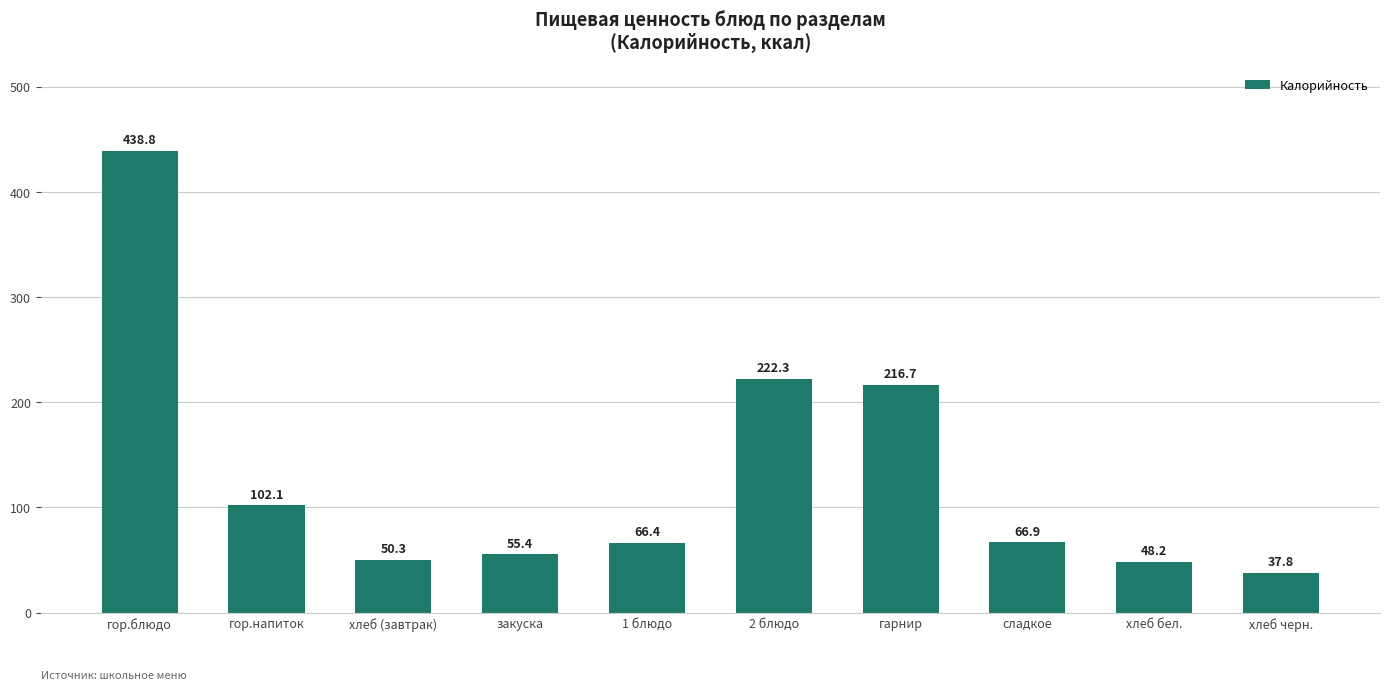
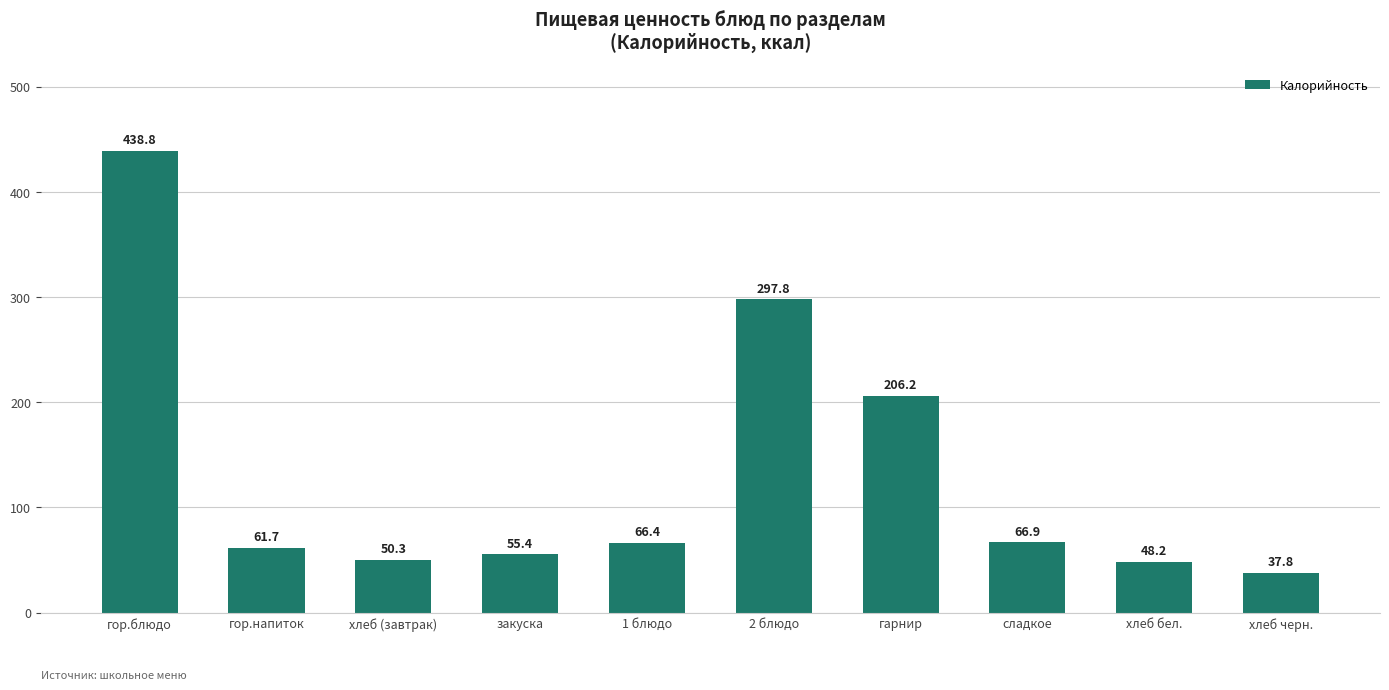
гор.напиток: 102.1 -> 61.7
2 блюдо: 222.3 -> 297.8
гарнир: 216.7 -> 206.2
